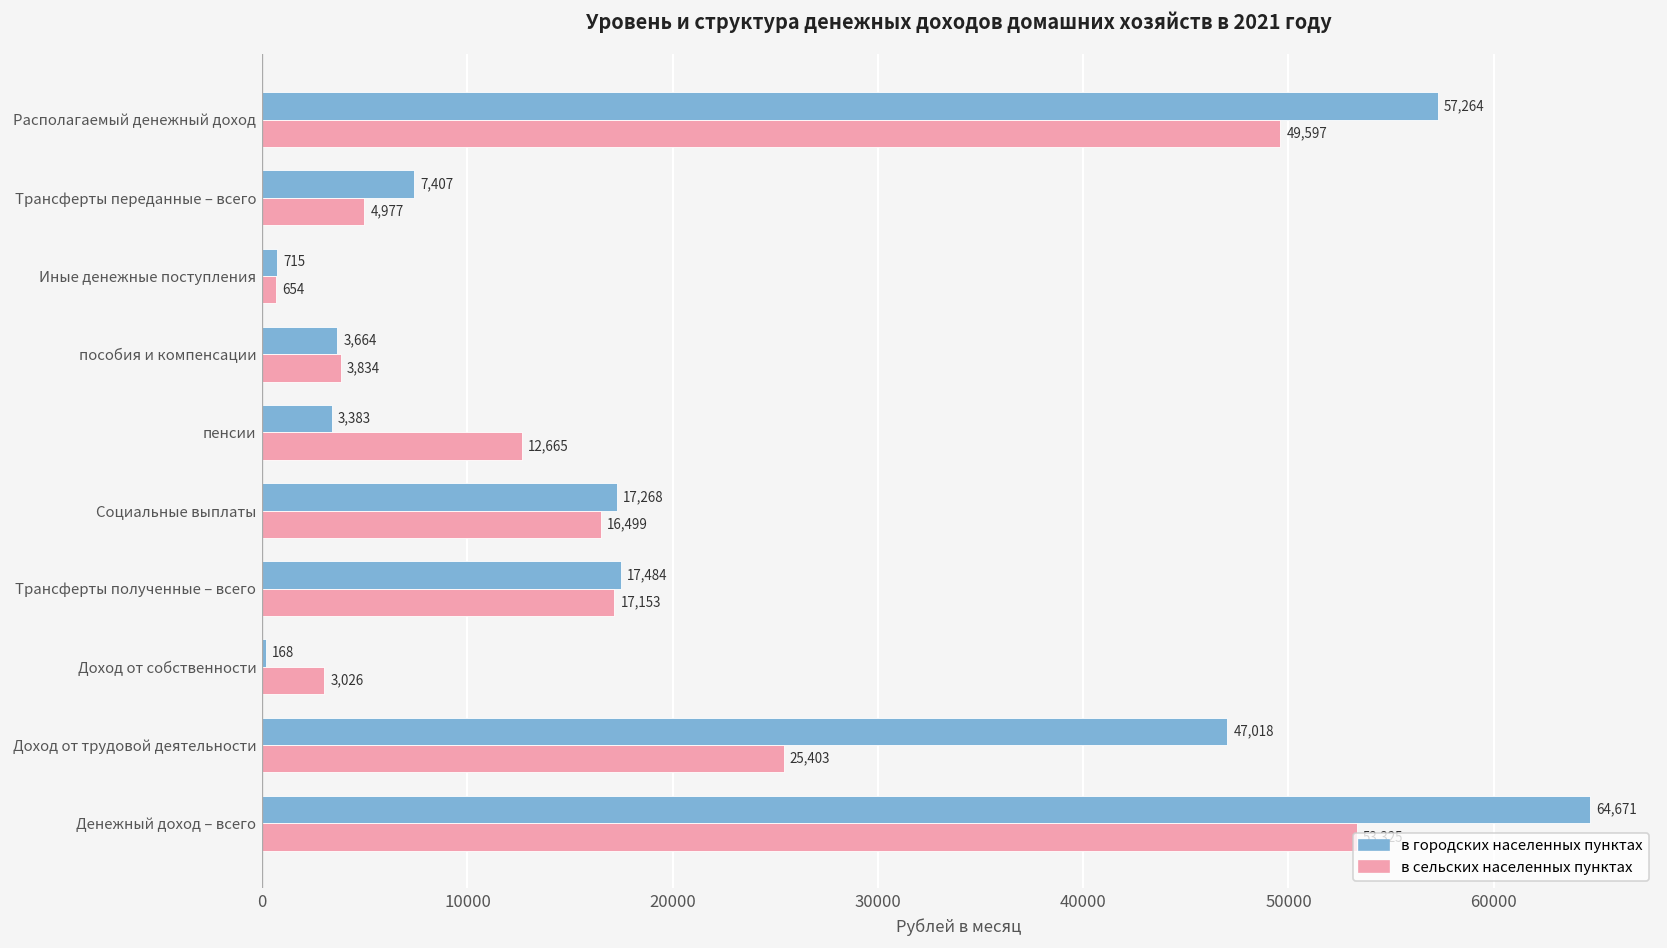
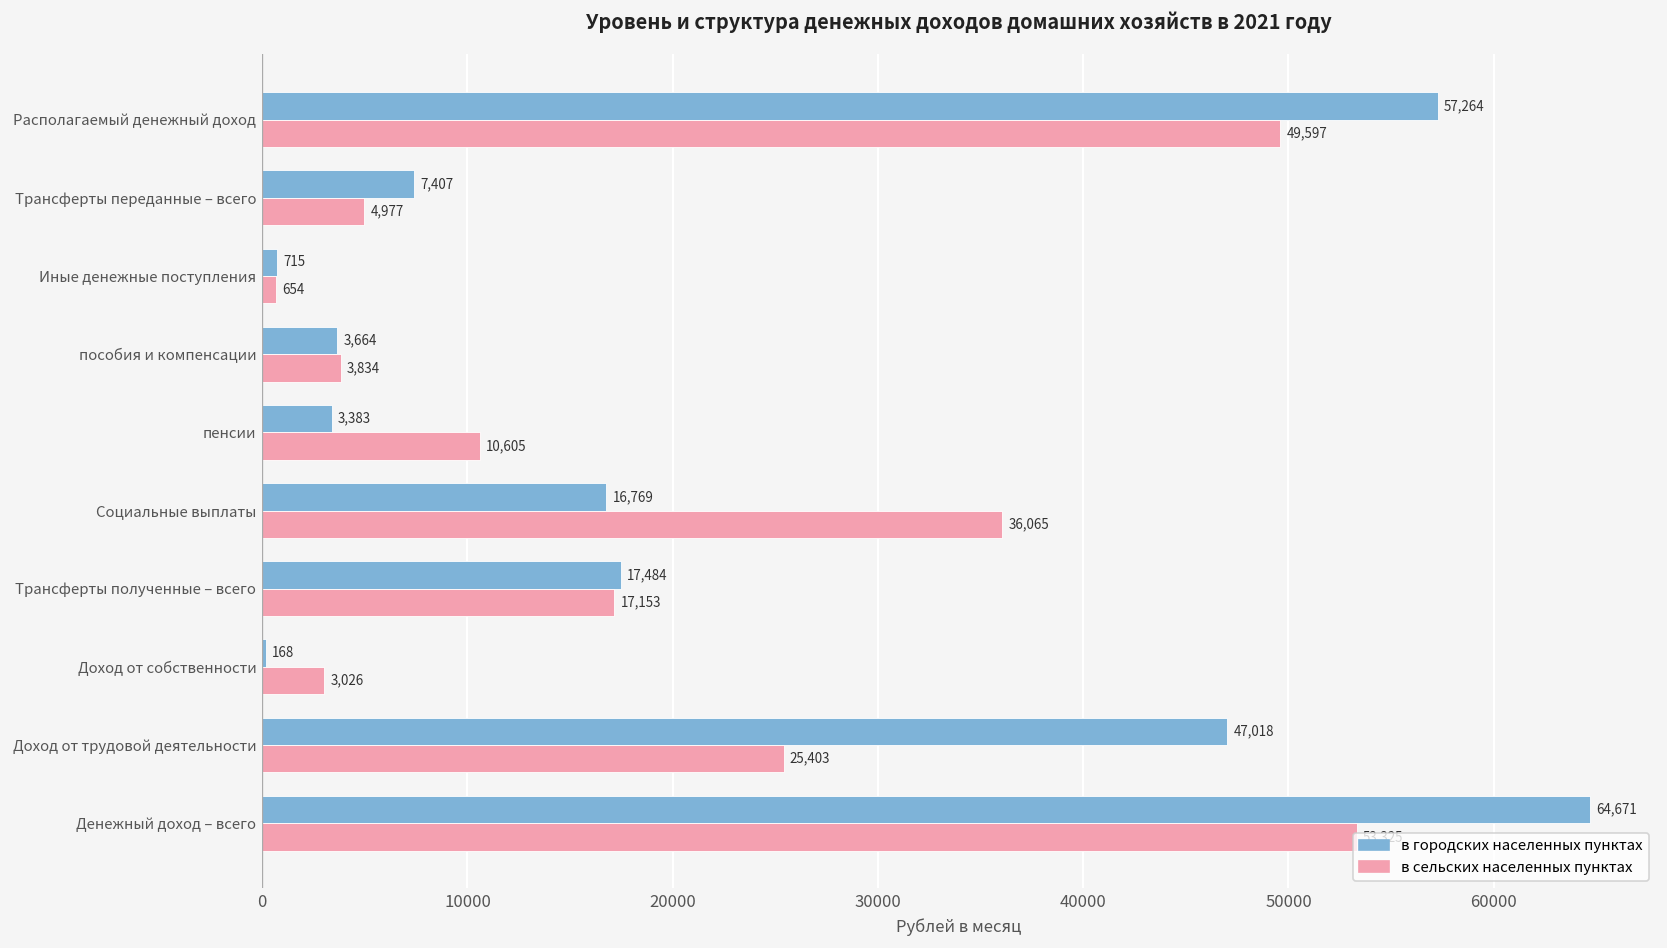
в сельских населенных пунктах, пенсии: 12,665 -> 10,605
в городских населенных пунктах, Социальные выплаты: 17,268 -> 16,769
в сельских населенных пунктах, Социальные выплаты: 16,499 -> 36,065
